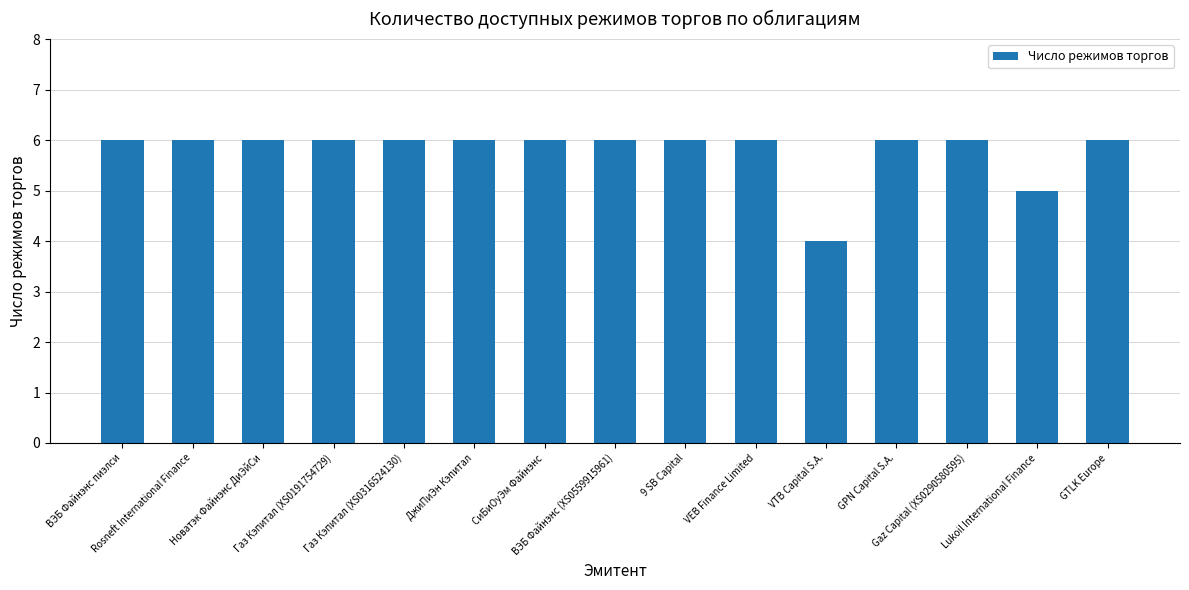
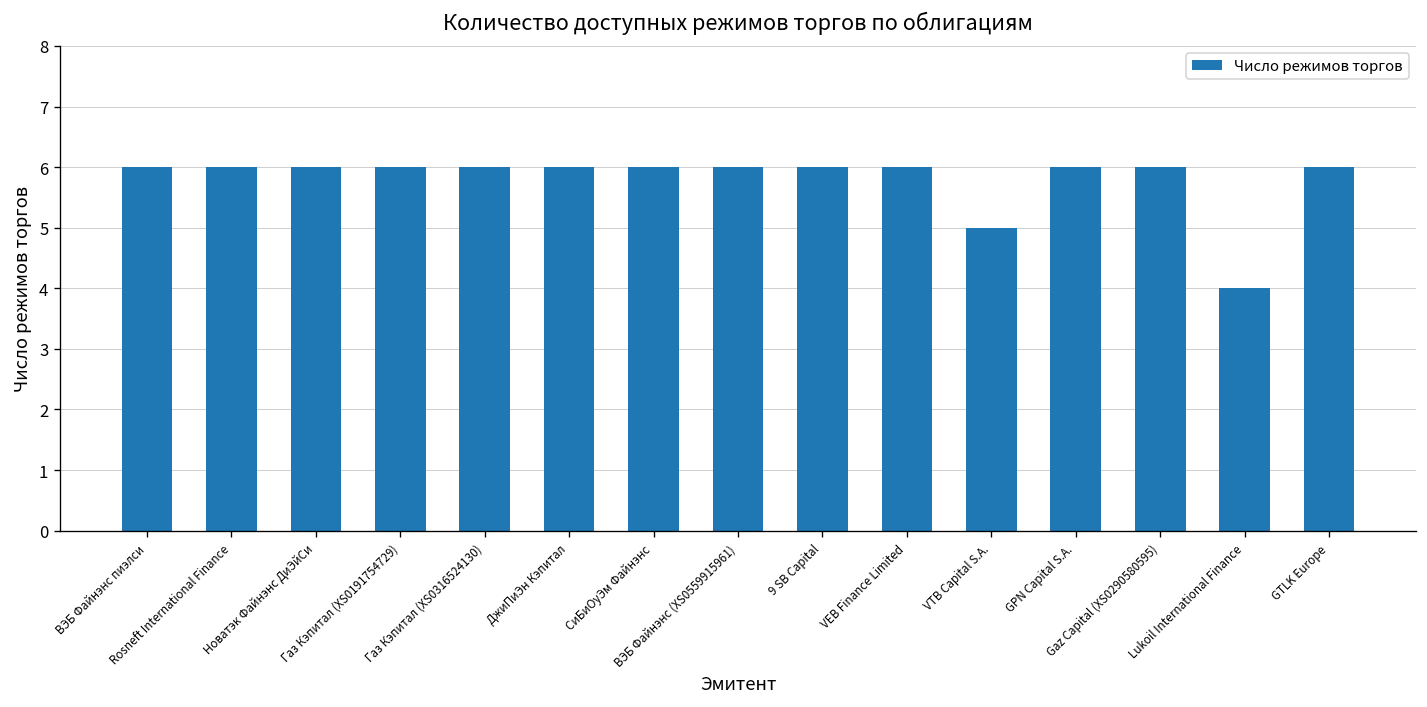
VTB Capital S.A.: 4 -> 5
Lukoil International Finance: 5 -> 4
